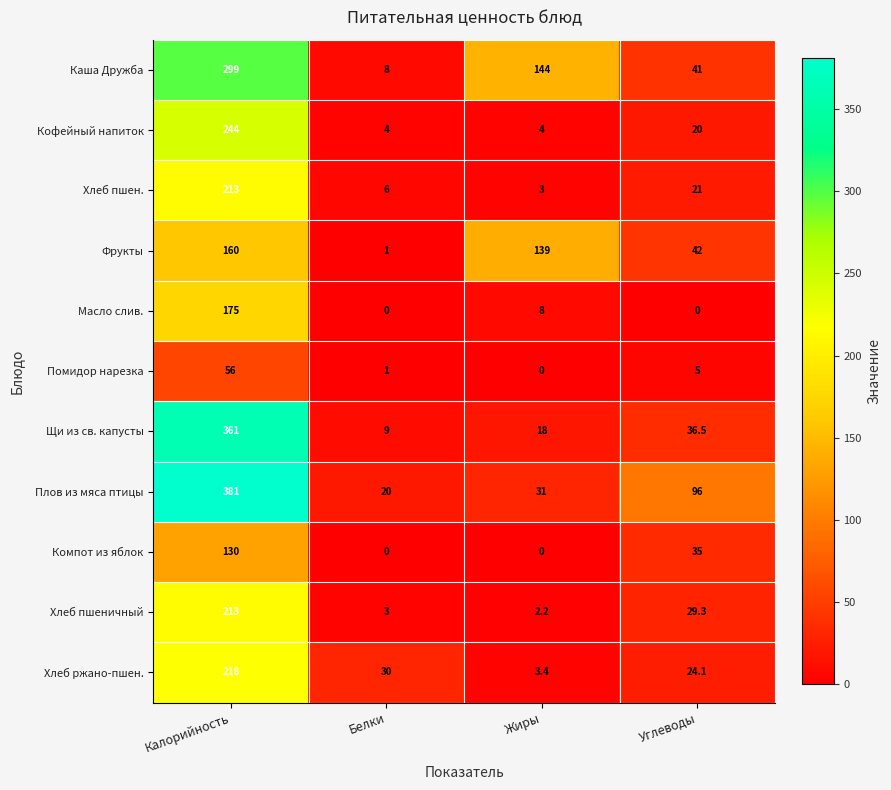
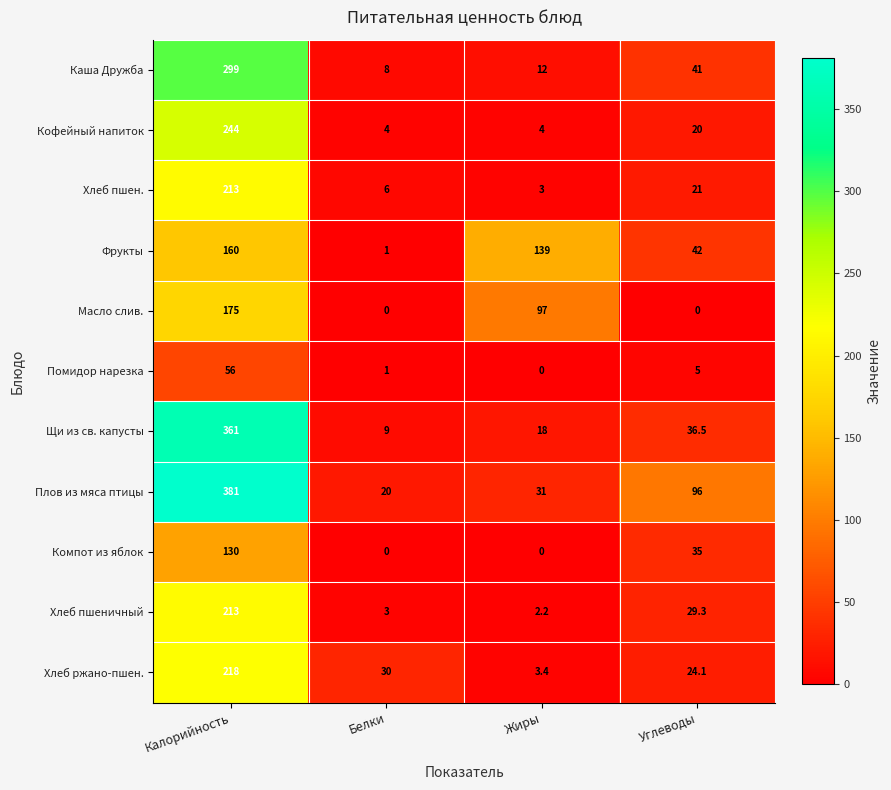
Каша Дружба, Жиры: 144 -> 12
Масло слив., Жиры: 8 -> 97
